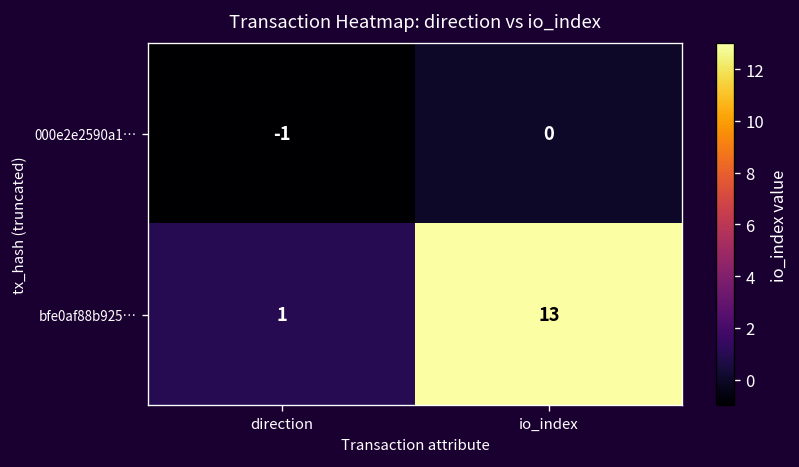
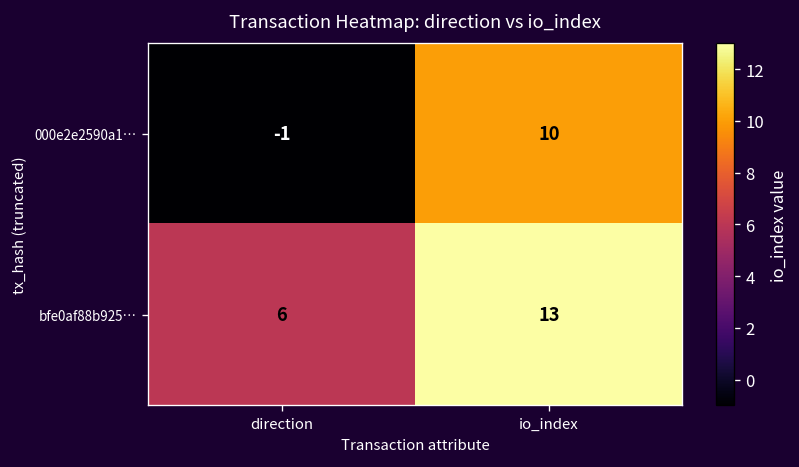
000e2e2590a1…, io_index: 0 -> 10
bfe0af88b925…, direction: 1 -> 6
